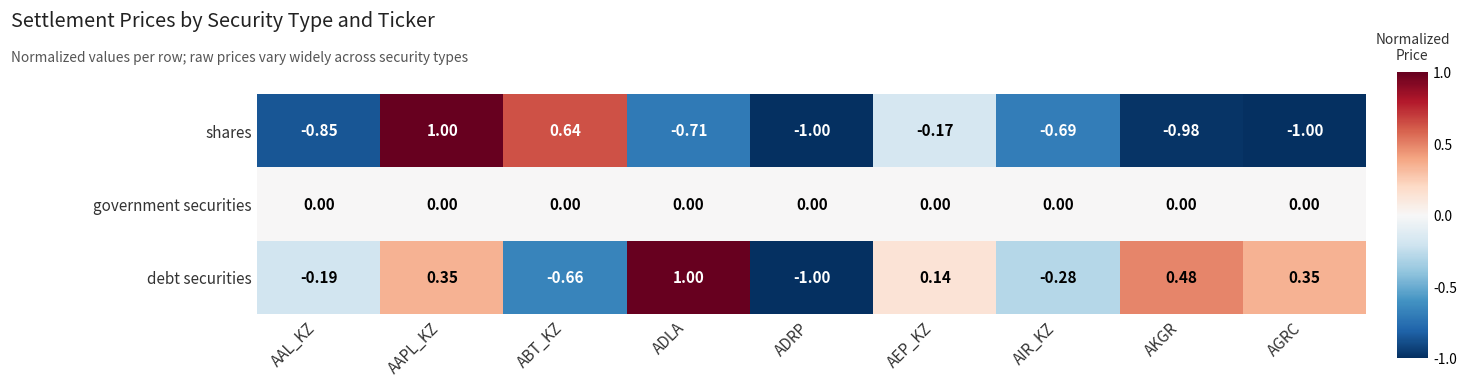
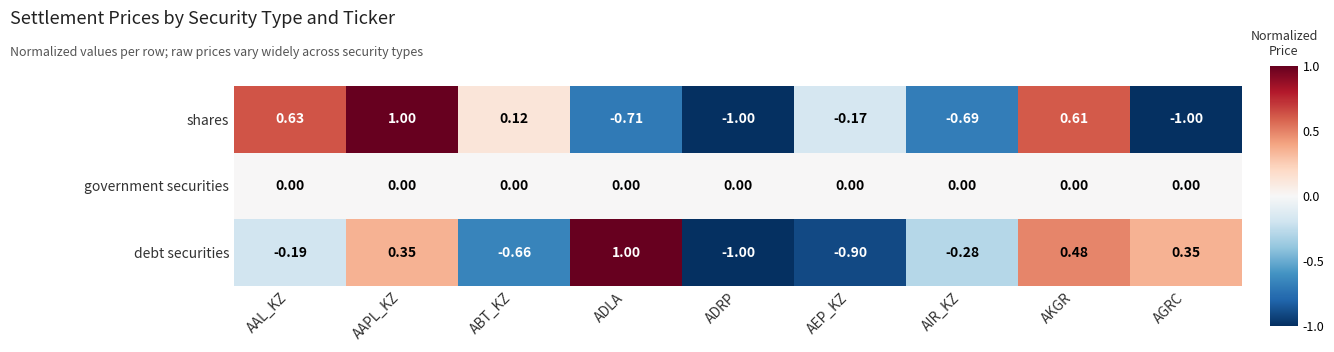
shares, AAL_KZ: -0.85 -> 0.63
shares, ABT_KZ: 0.64 -> 0.12
shares, AKGR: -0.98 -> 0.61
debt securities, AEP_KZ: 0.14 -> -0.90
